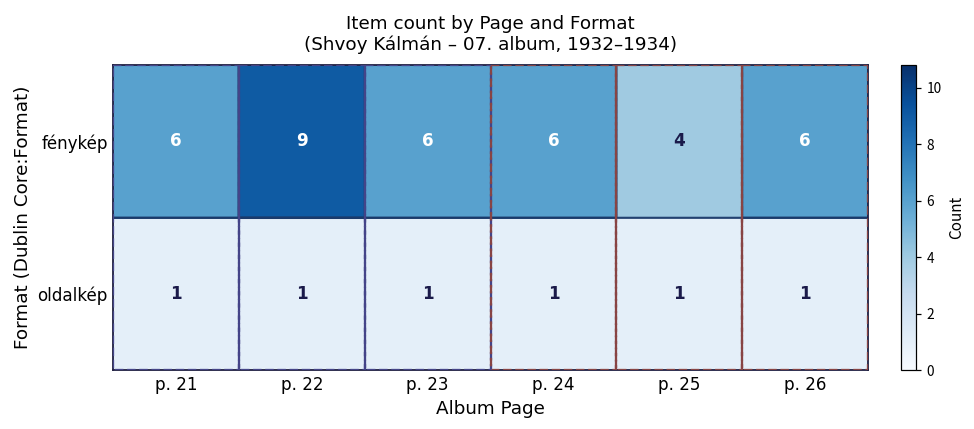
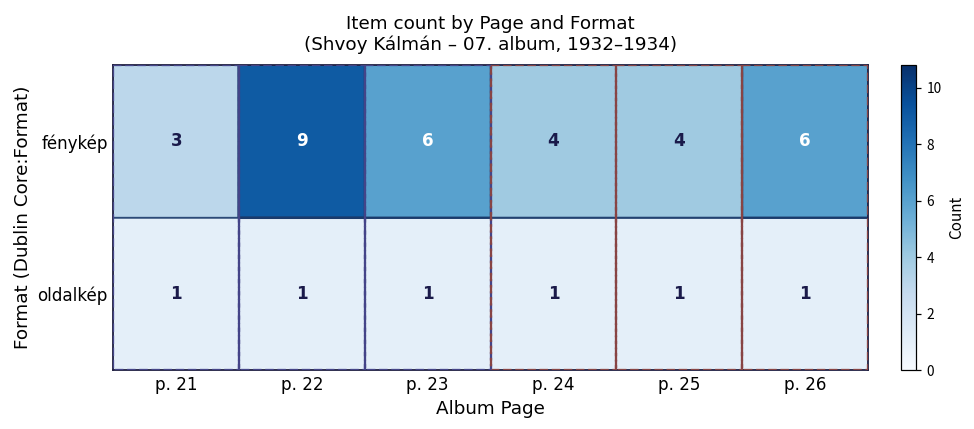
fénykép, p. 21: 6 -> 3
fénykép, p. 24: 6 -> 4
